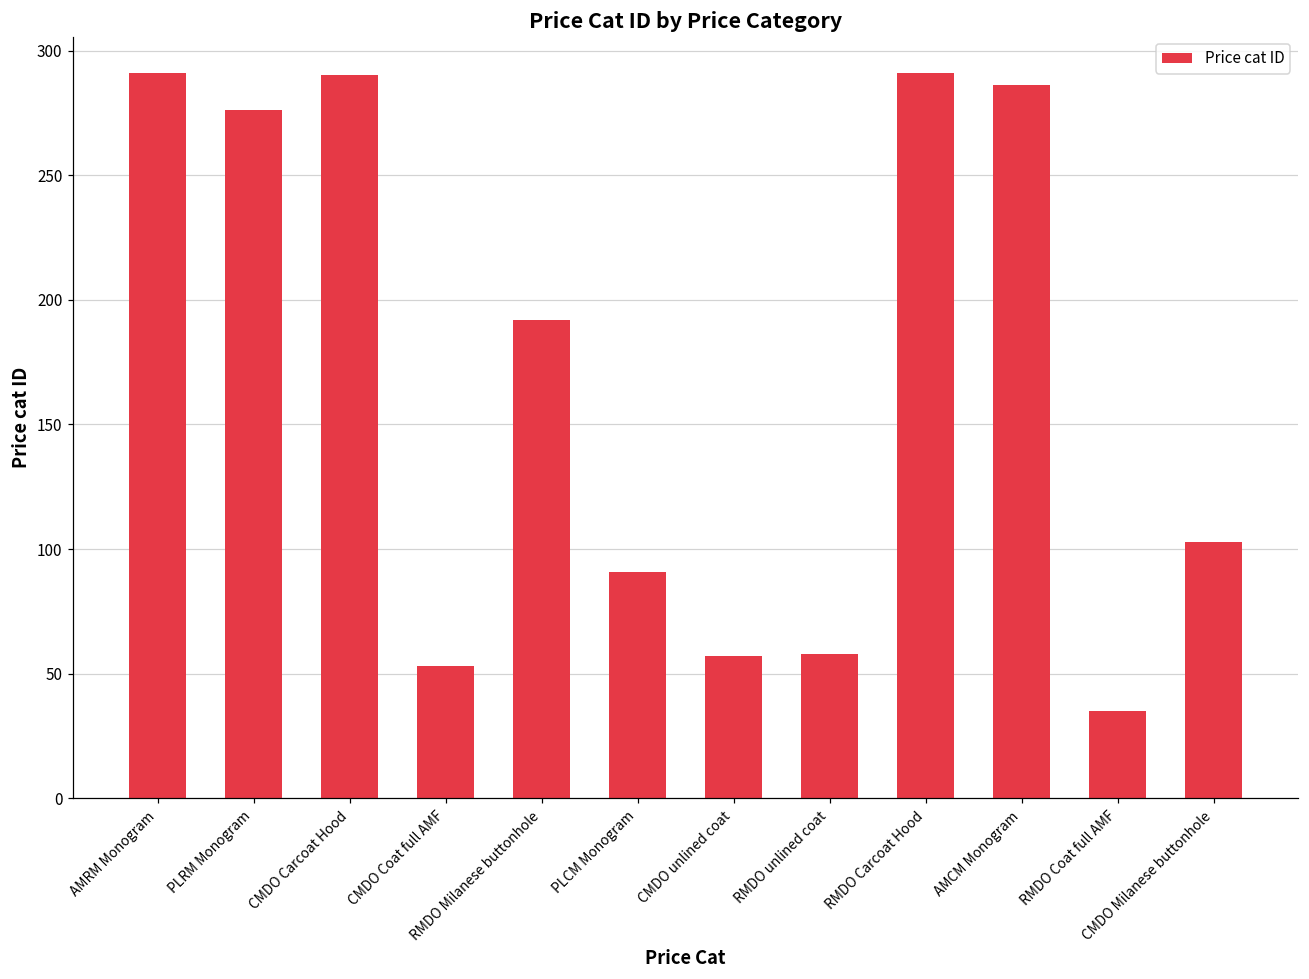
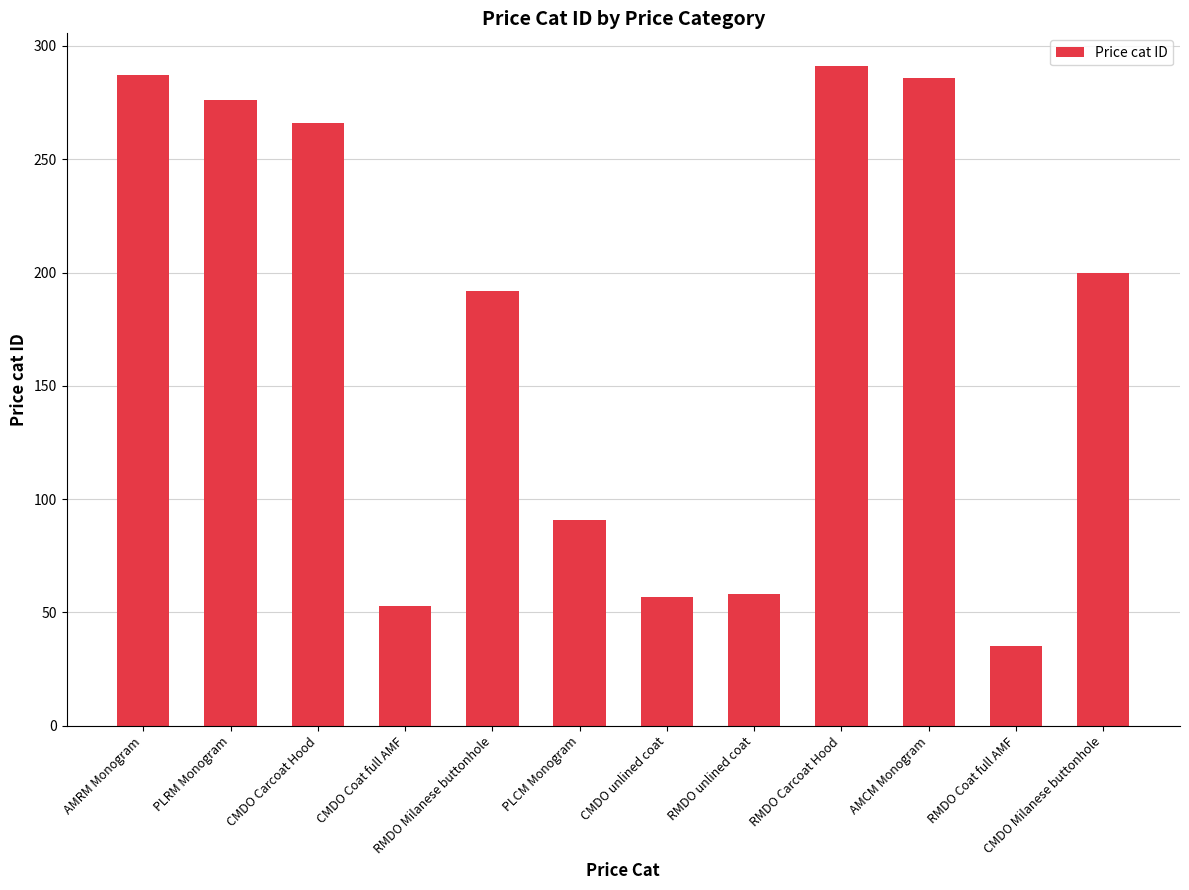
AMRM Monogram: 291 -> 287
CMDO Carcoat Hood: 290 -> 266
CMDO Milanese buttonhole: 103 -> 200
